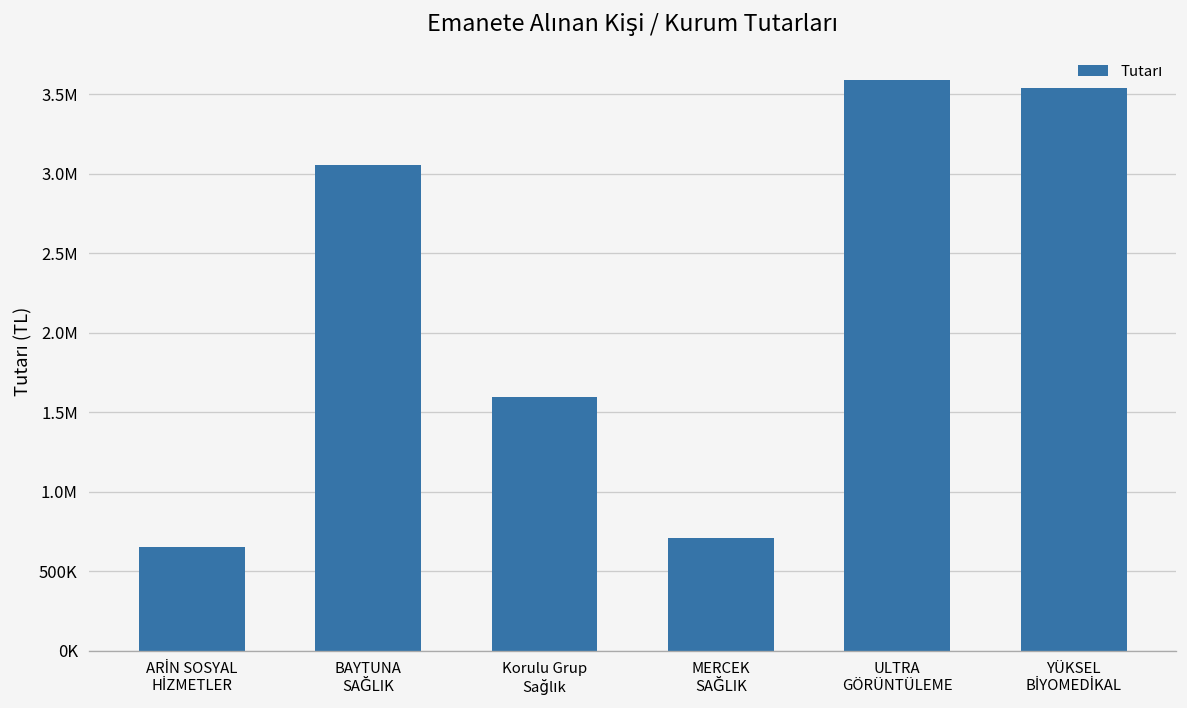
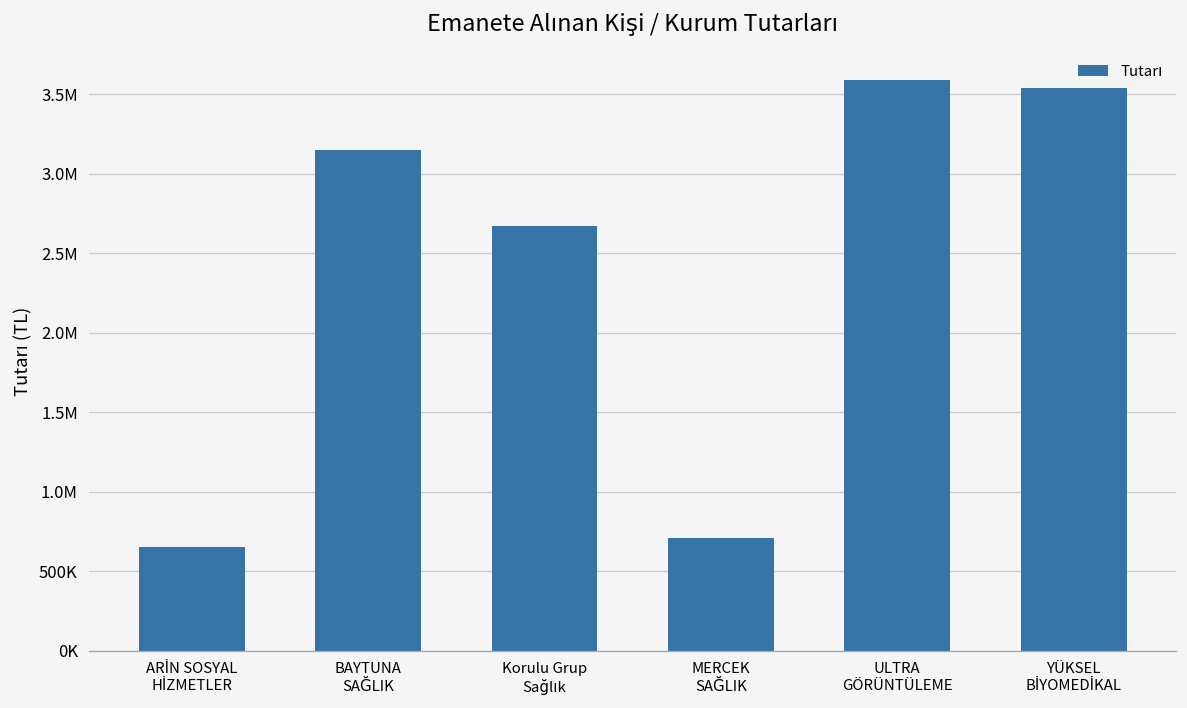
BAYTUNA SAĞLIK: 3060000 -> 3150000
Korulu Grup Sağlık: 1590000 -> 2670000
